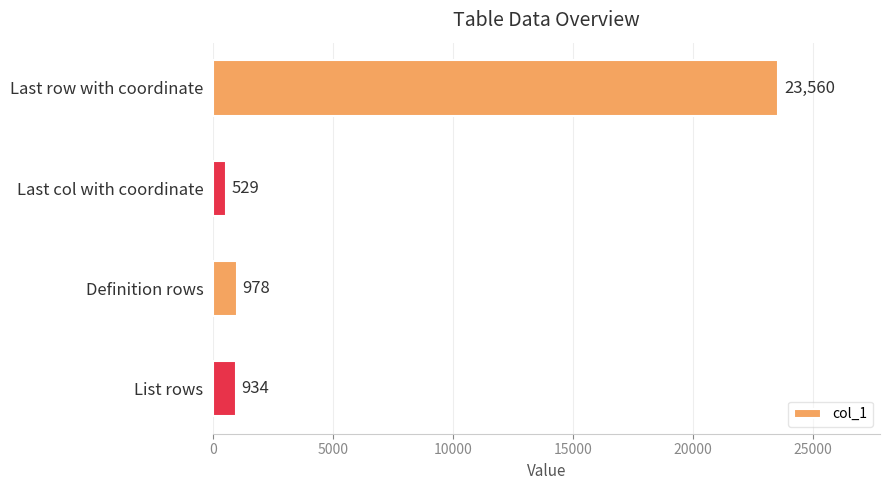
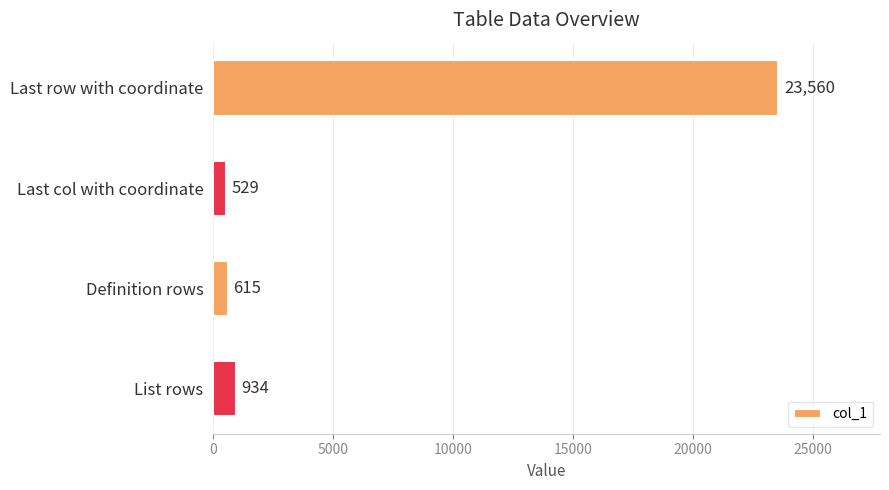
Definition rows: 978 -> 615
